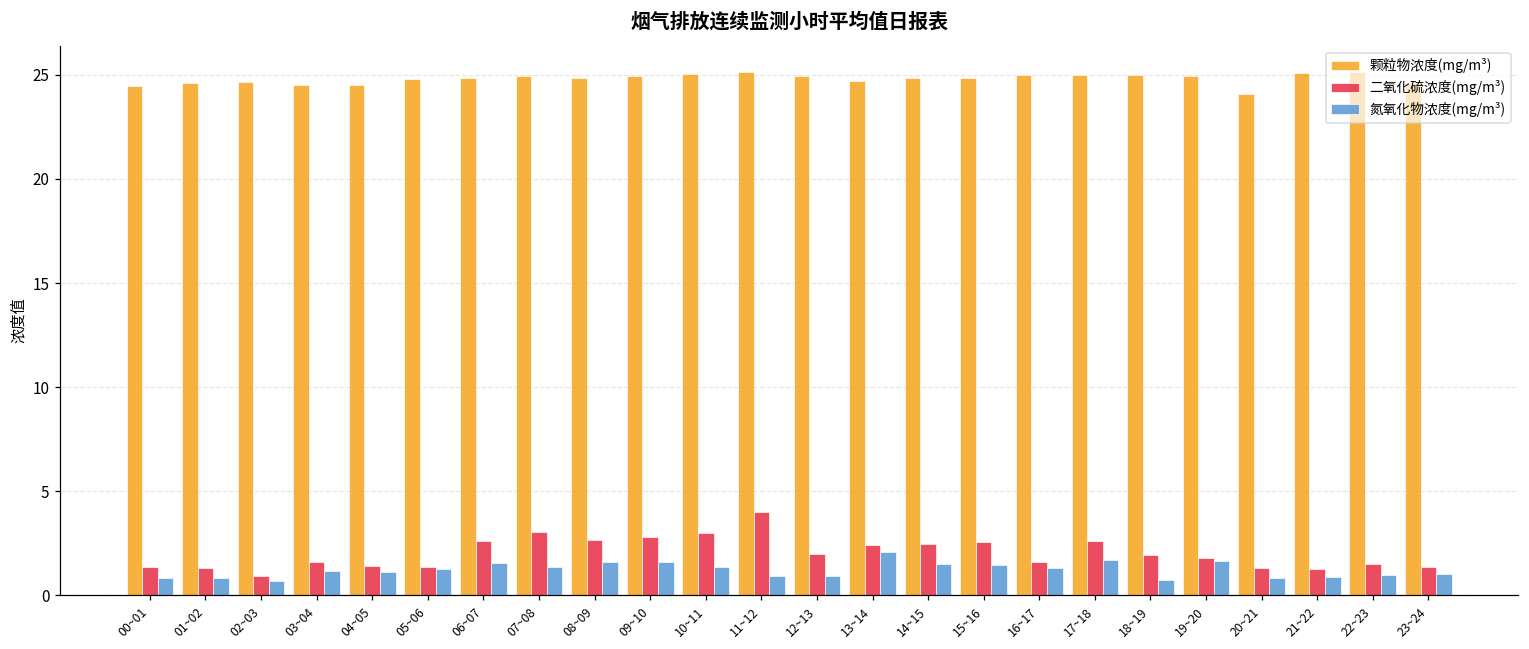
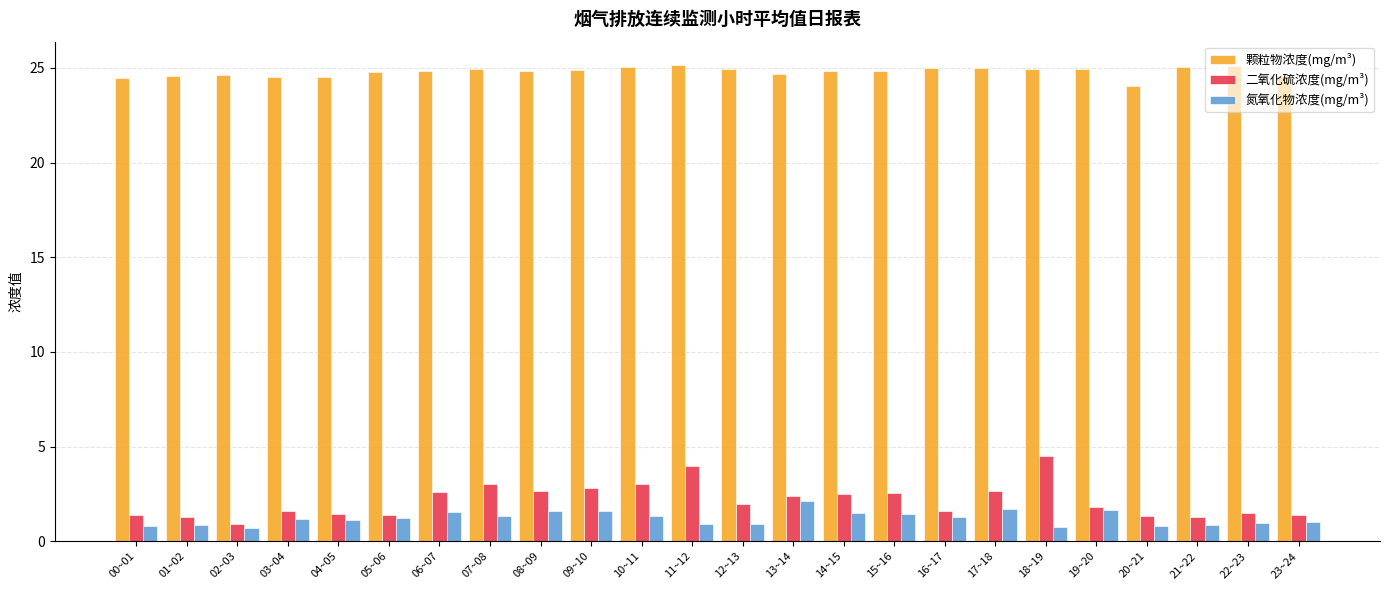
二氧化硫浓度(mg/m³), 18~19: 2.0 -> 4.5
